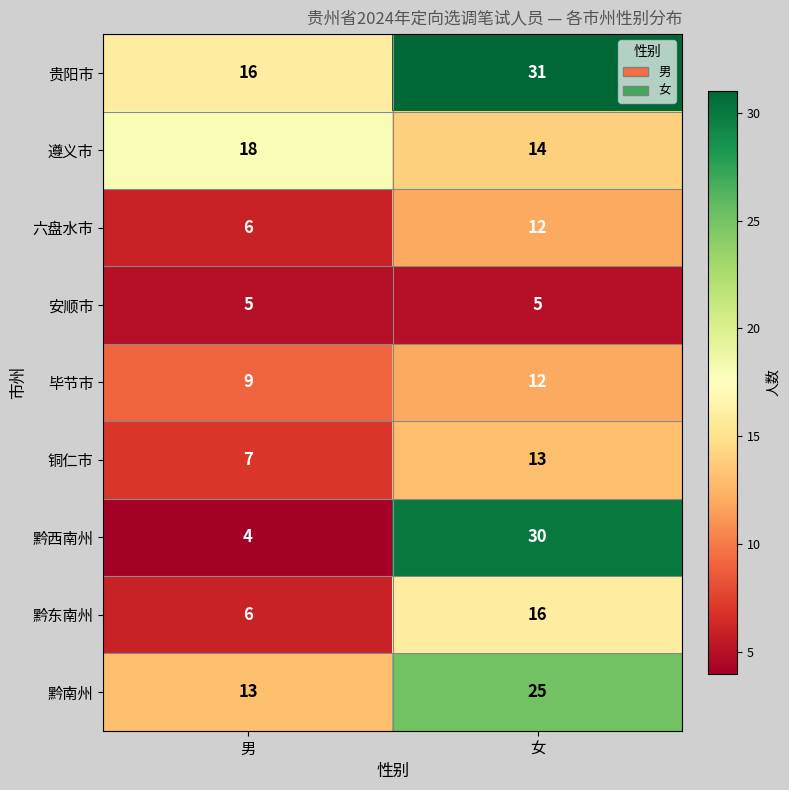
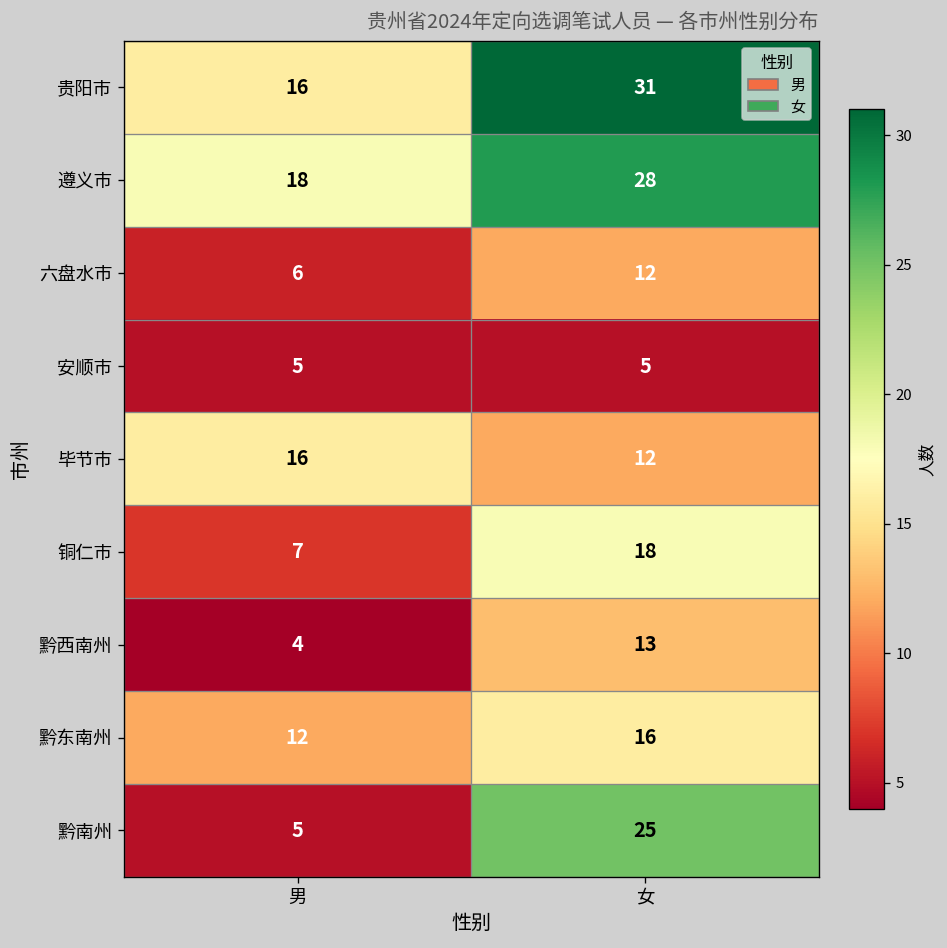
遵义市, 女: 14 -> 28
毕节市, 男: 9 -> 16
铜仁市, 女: 13 -> 18
黔西南州, 女: 30 -> 13
黔东南州, 男: 6 -> 12
黔南州, 男: 13 -> 5
